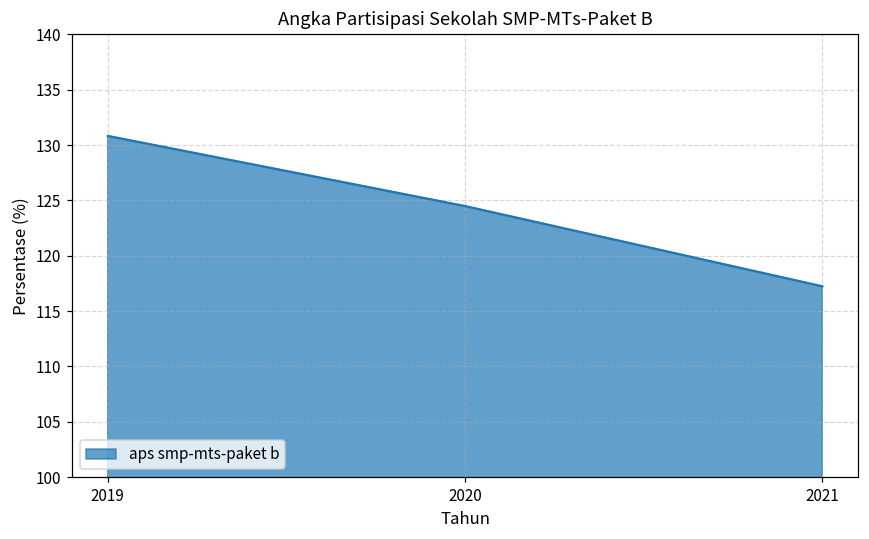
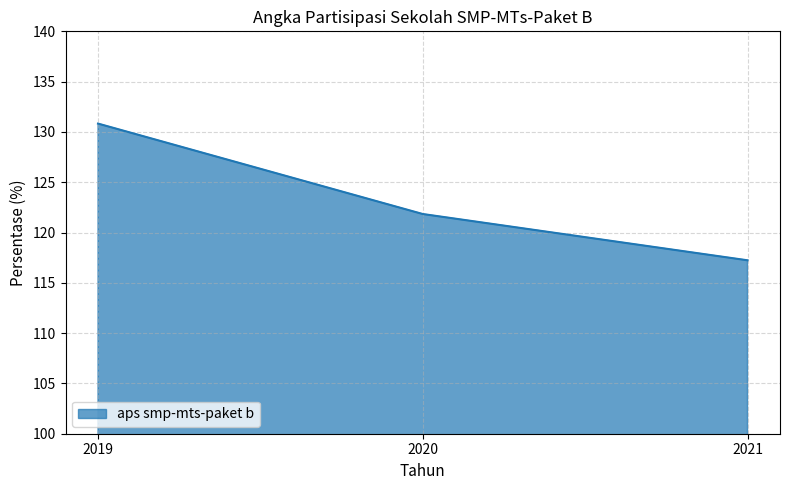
2020: 124.5 -> 121.8
